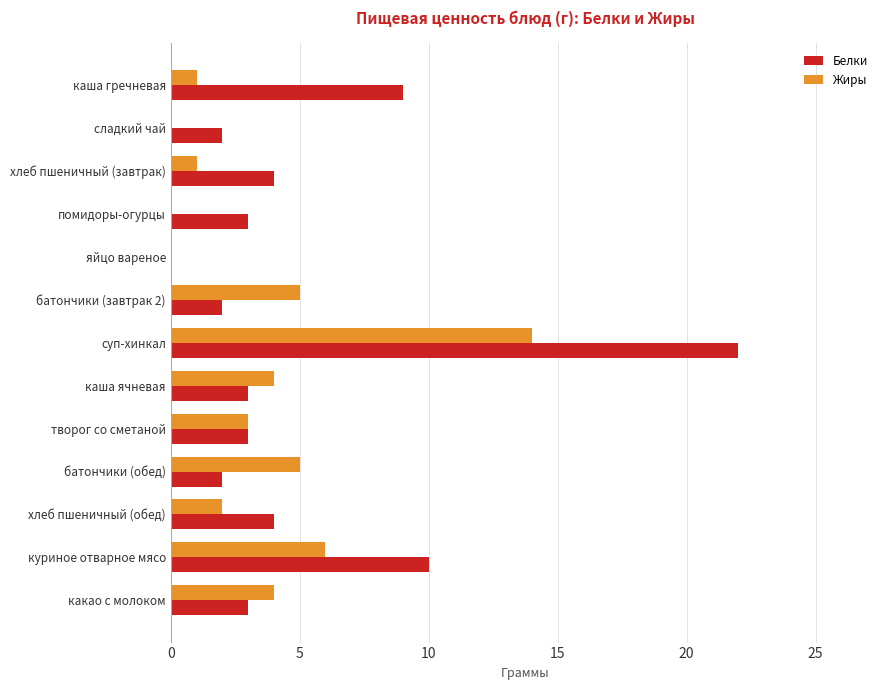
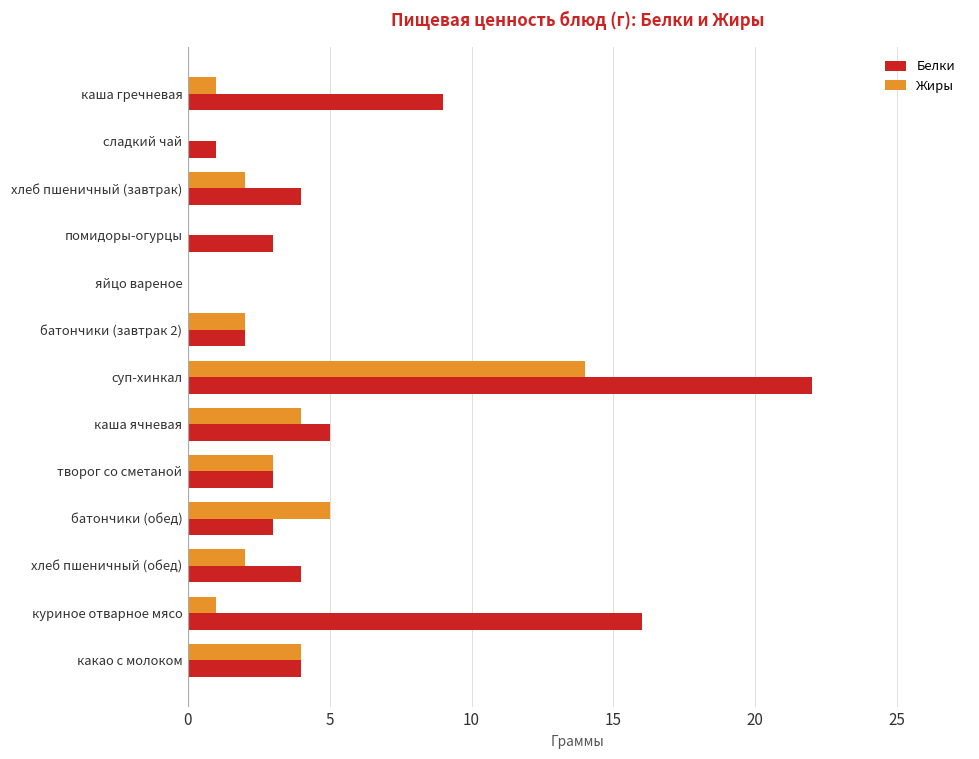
Белки, сладкий чай: 2 -> 1
Жиры, хлеб пшеничный (завтрак): 1 -> 2
Жиры, батончики (завтрак 2): 5 -> 2
Белки, каша ячневая: 3 -> 5
Белки, батончики (обед): 2 -> 3
Жиры, куриное отварное мясо: 6 -> 1
Белки, куриное отварное мясо: 10 -> 16
Белки, какао с молоком: 3 -> 4
